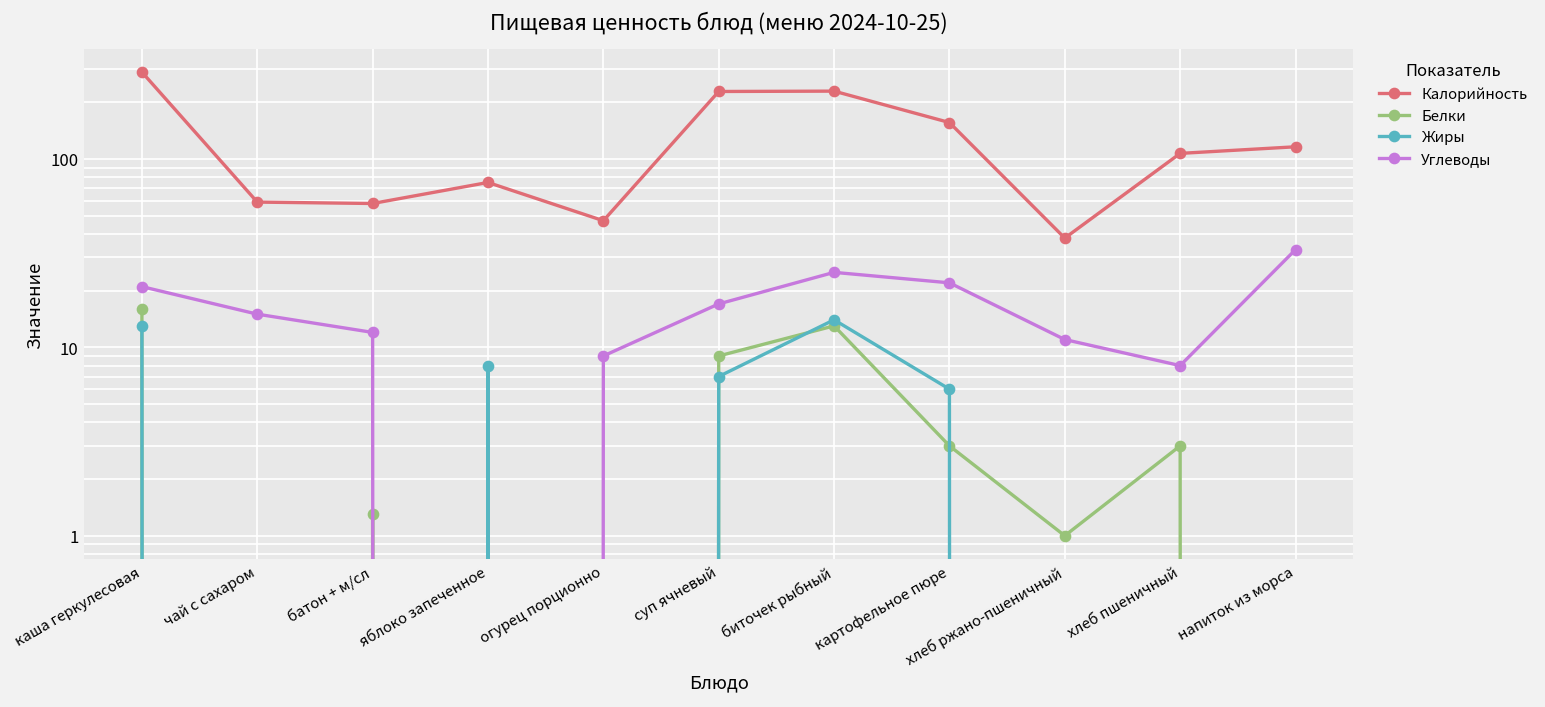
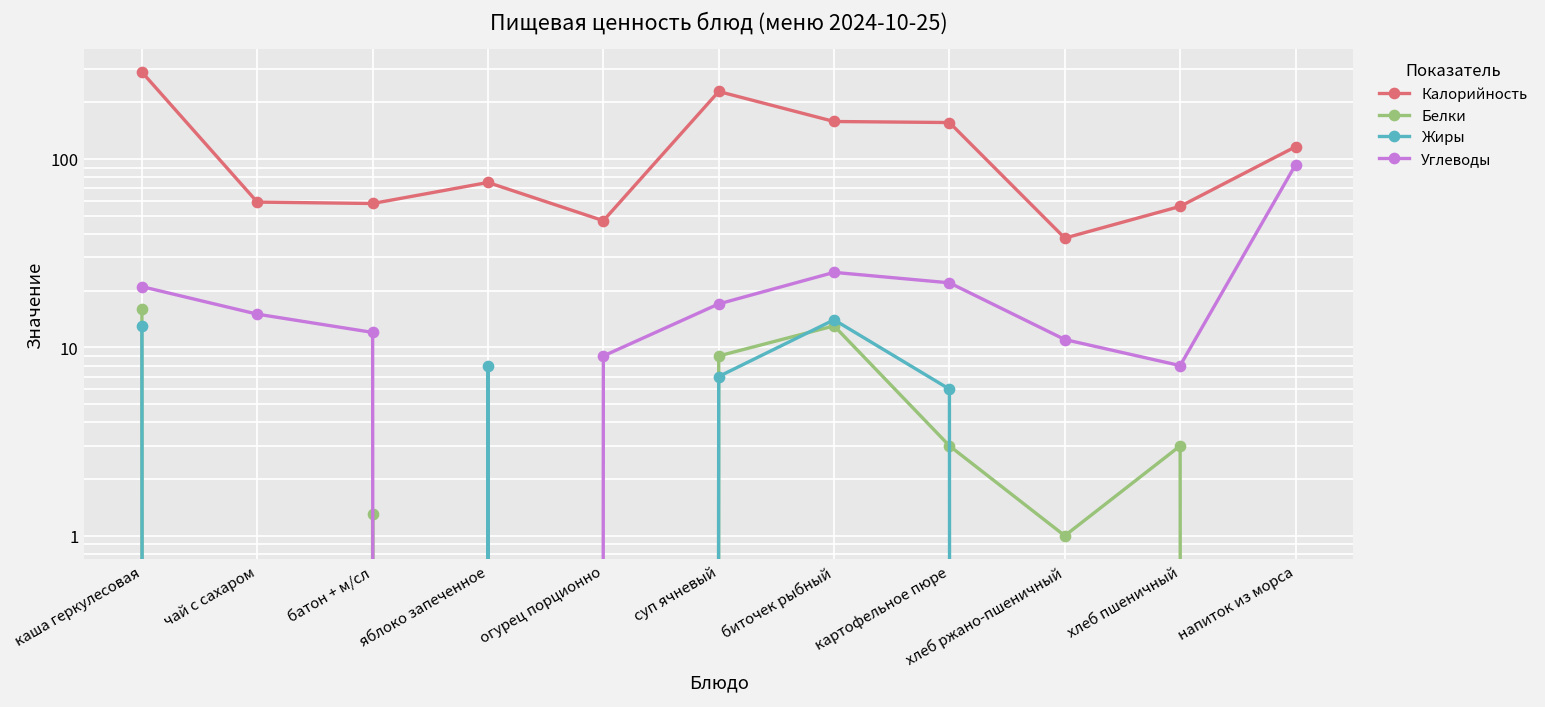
Калорийность, биточек рыбный: 230 -> 160
Калорийность, хлеб пшеничный: 110 -> 56
Углеводы, напиток из морса: 33 -> 90
